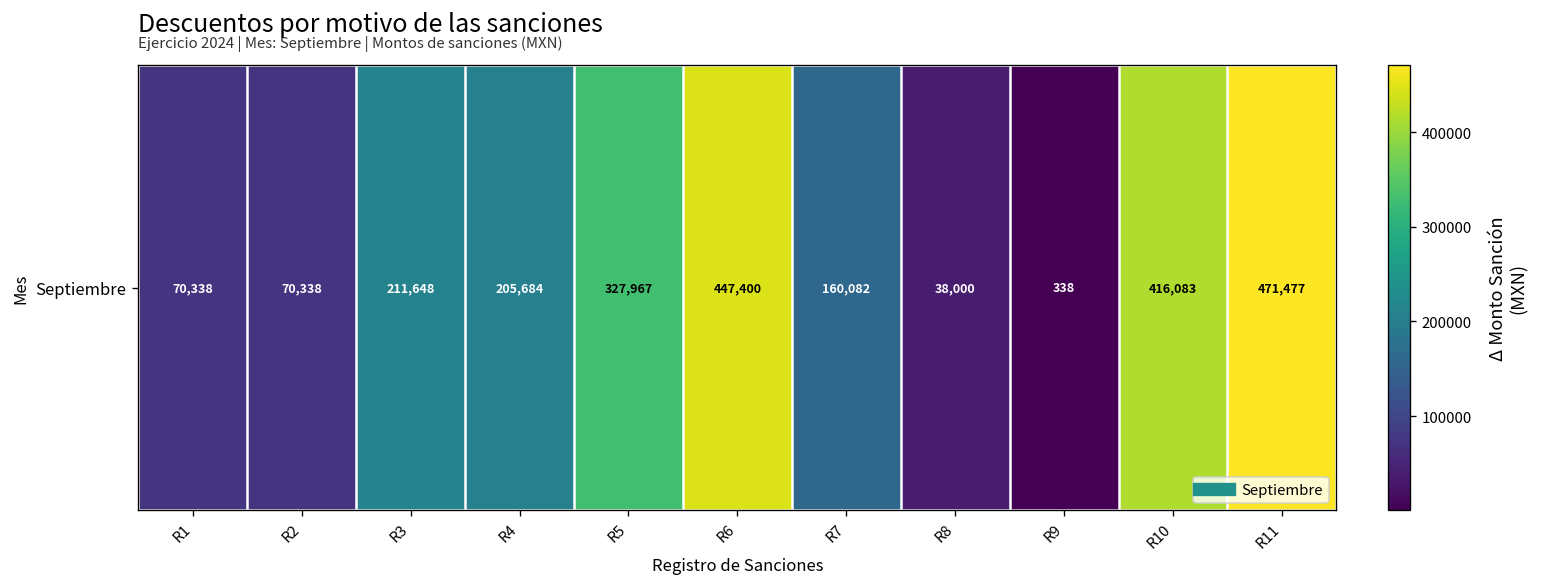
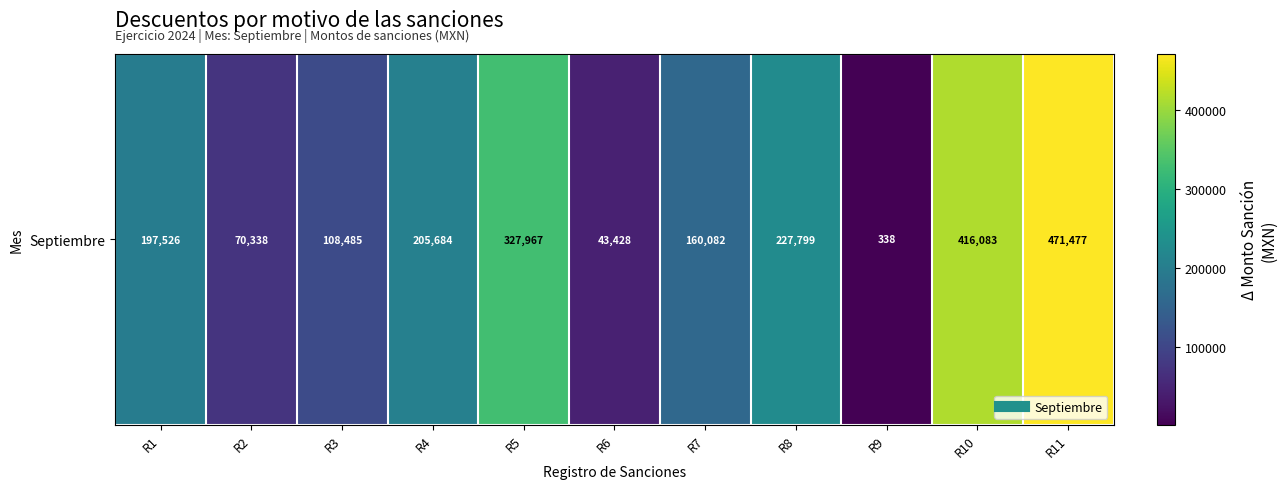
Septiembre, R1: 70,338 -> 197,526
Septiembre, R3: 211,648 -> 108,485
Septiembre, R6: 447,400 -> 43,428
Septiembre, R8: 38,000 -> 227,799
